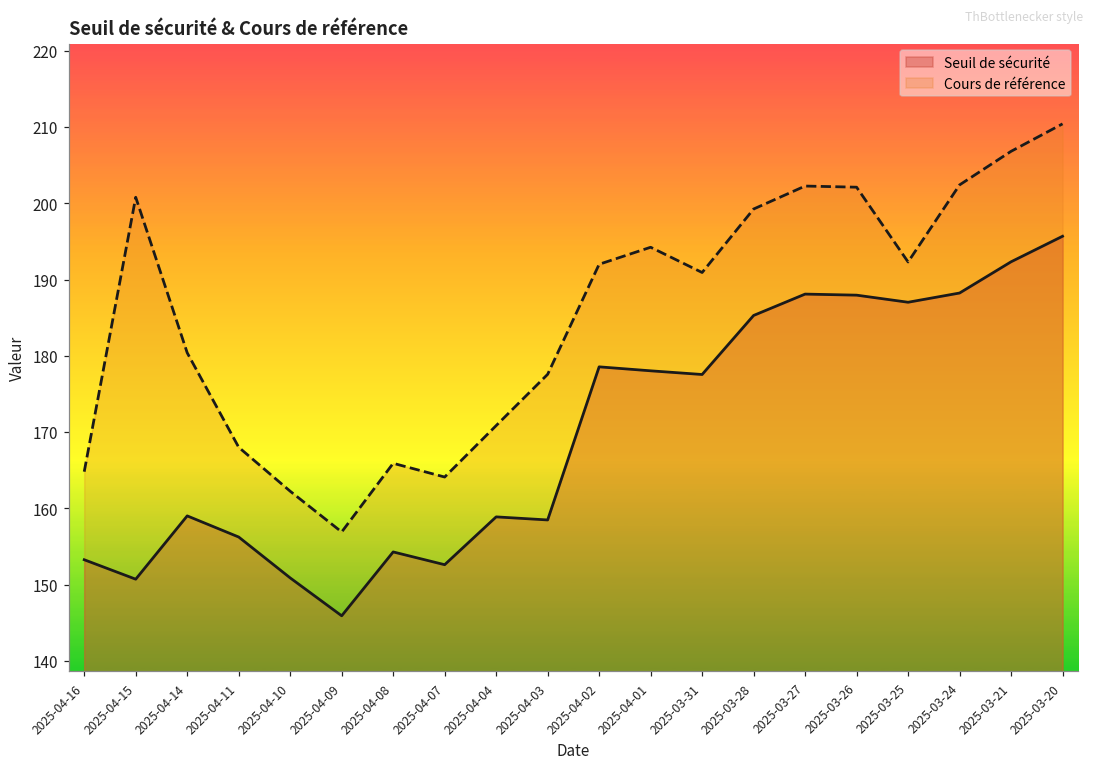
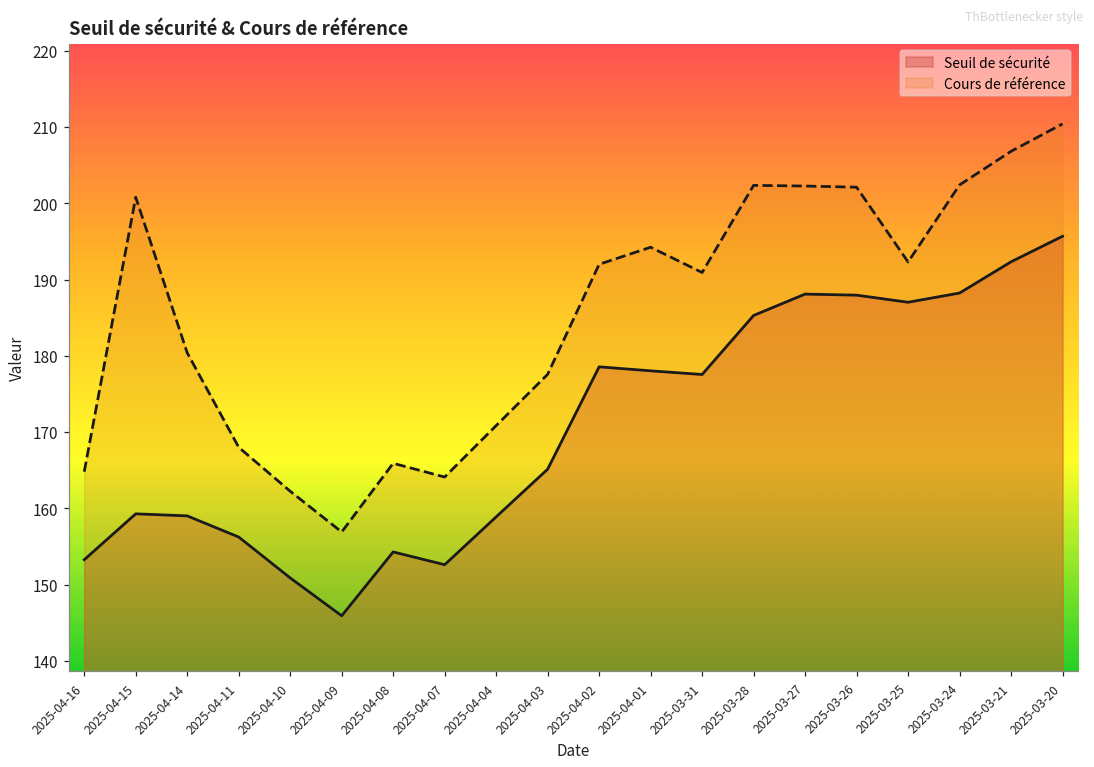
Seuil de sécurité, 2025-04-15: 151 -> 159
Seuil de sécurité, 2025-04-03: 158 -> 165
Cours de référence, 2025-03-28: 199 -> 202
